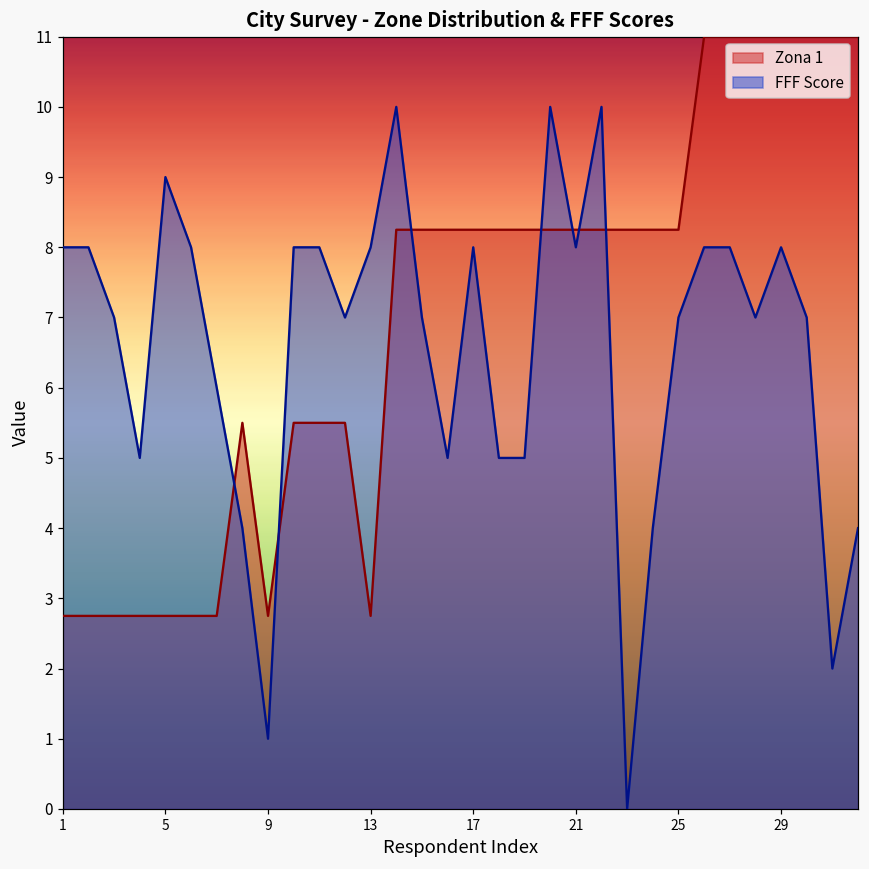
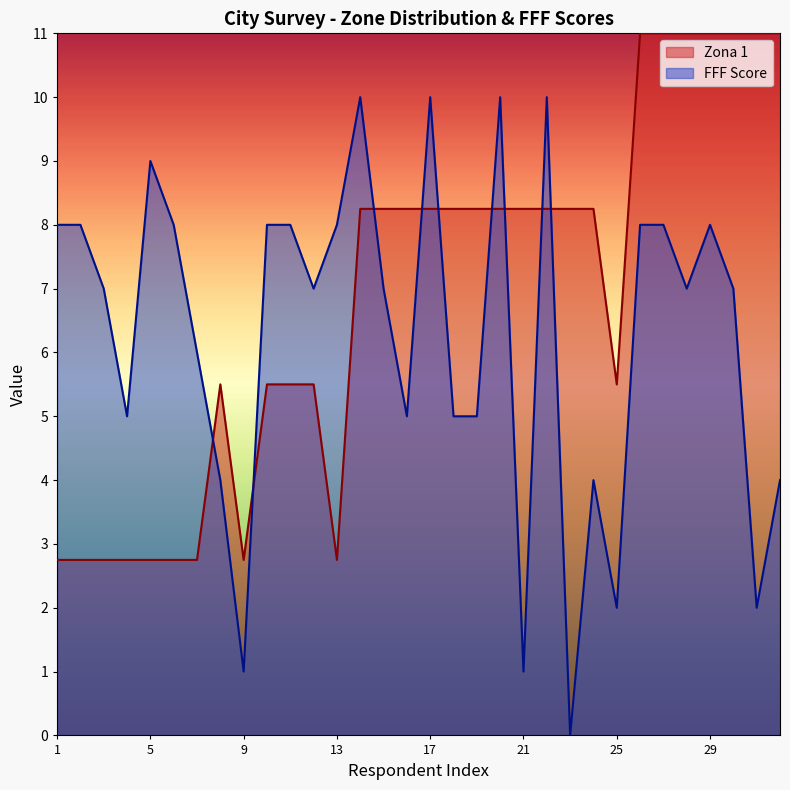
FFF Score, 17: 8 -> 10
FFF Score, 21: 8 -> 1
Zona 1, 25: 8.3 -> 5.5
FFF Score, 25: 7 -> 2
